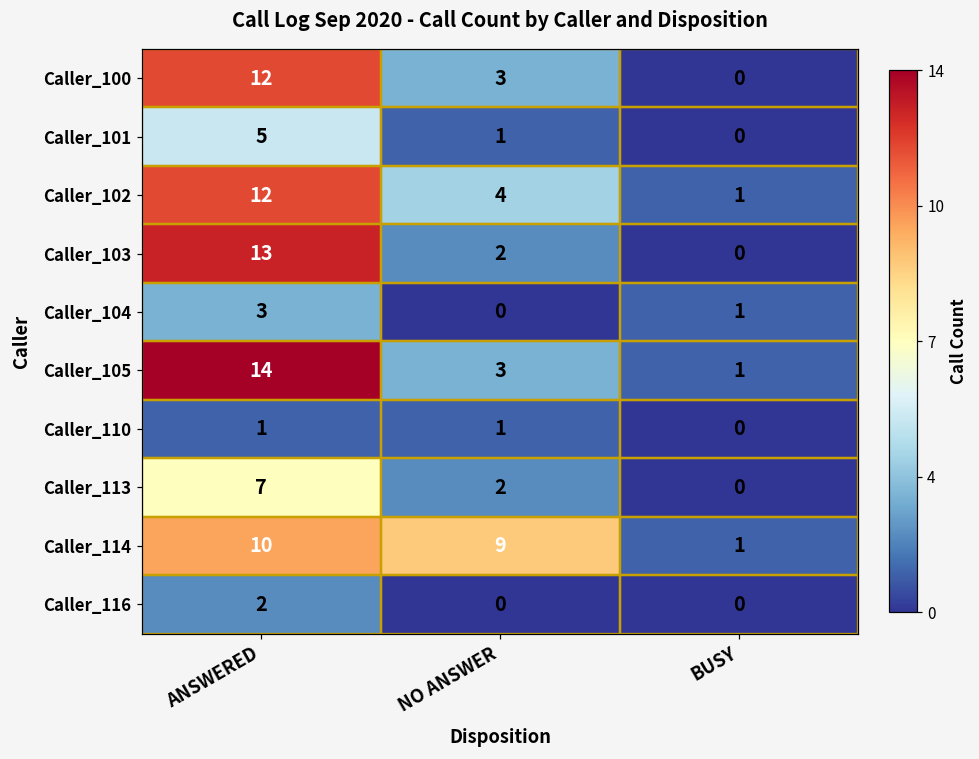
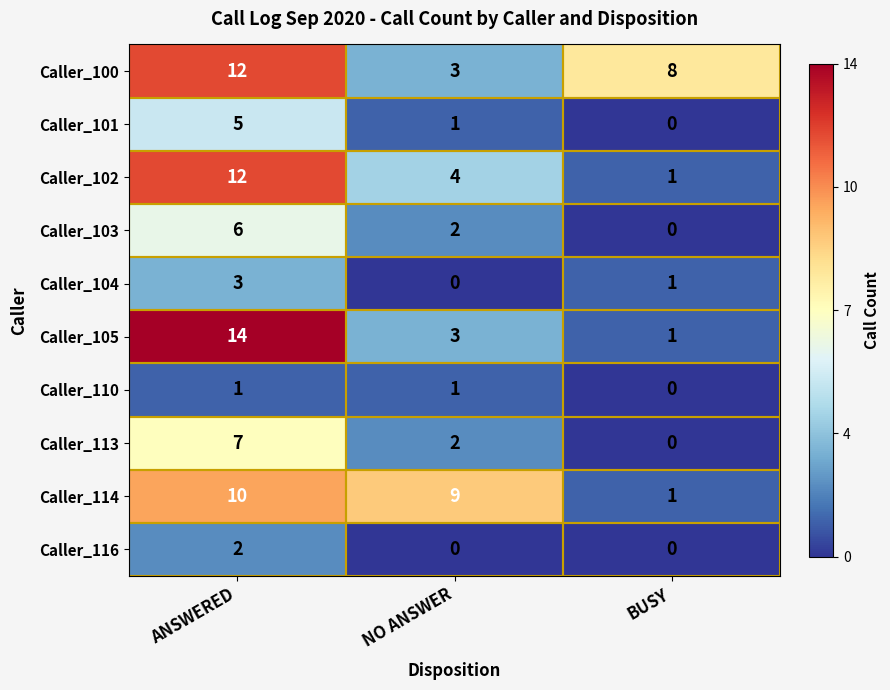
Caller_100, BUSY: 0 -> 8
Caller_103, ANSWERED: 13 -> 6
